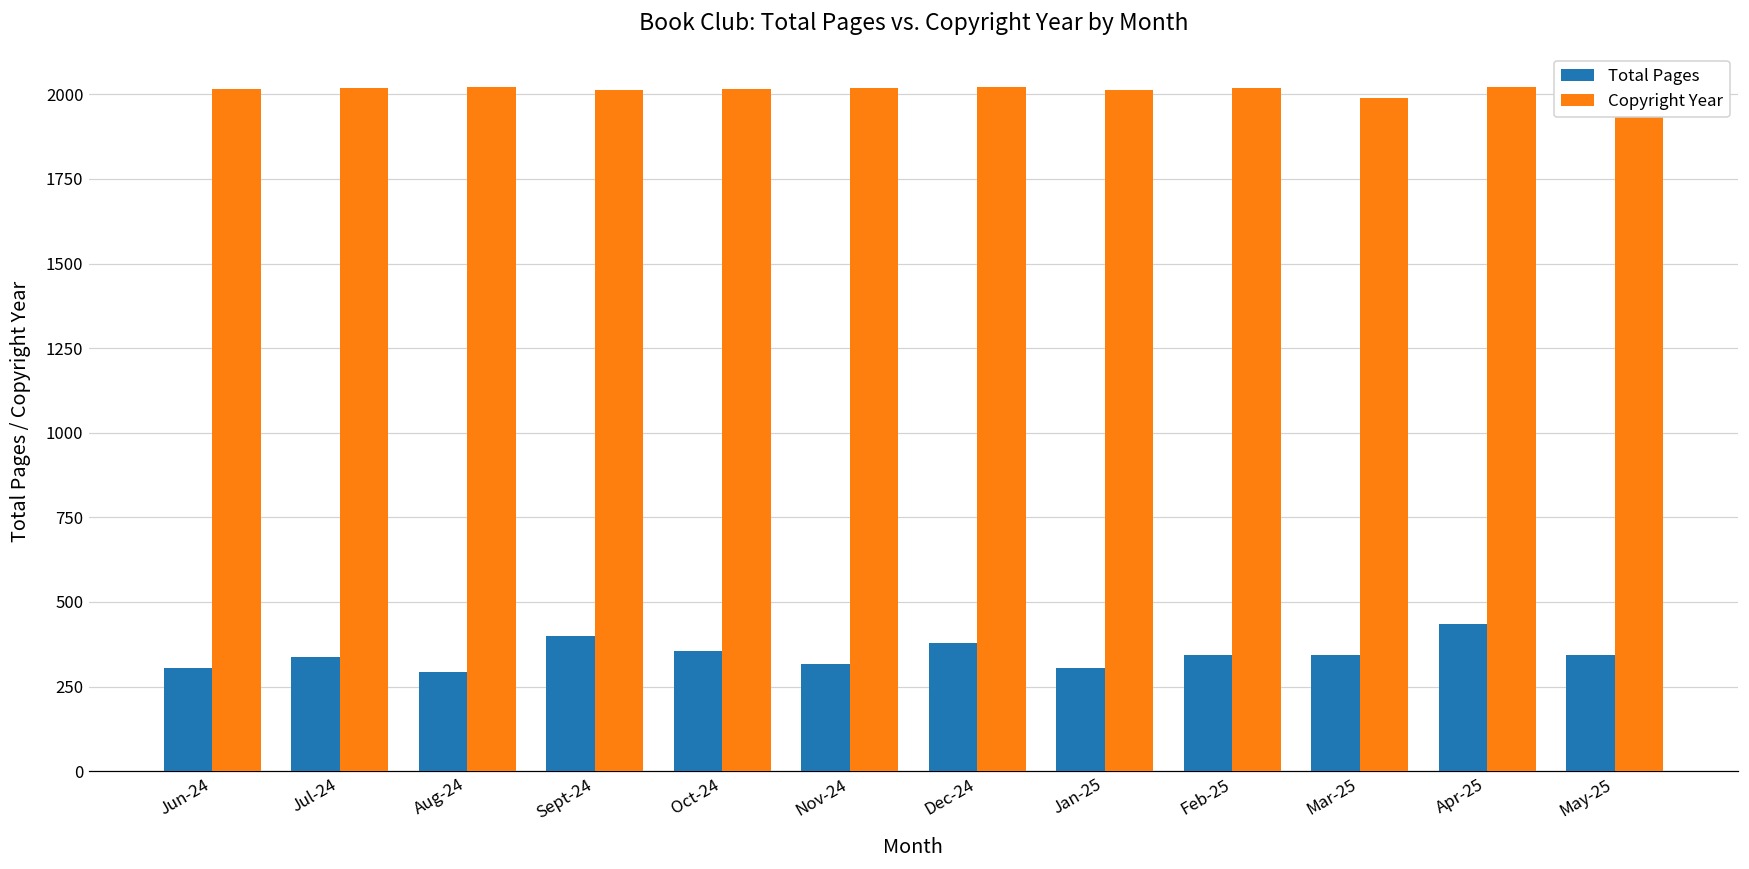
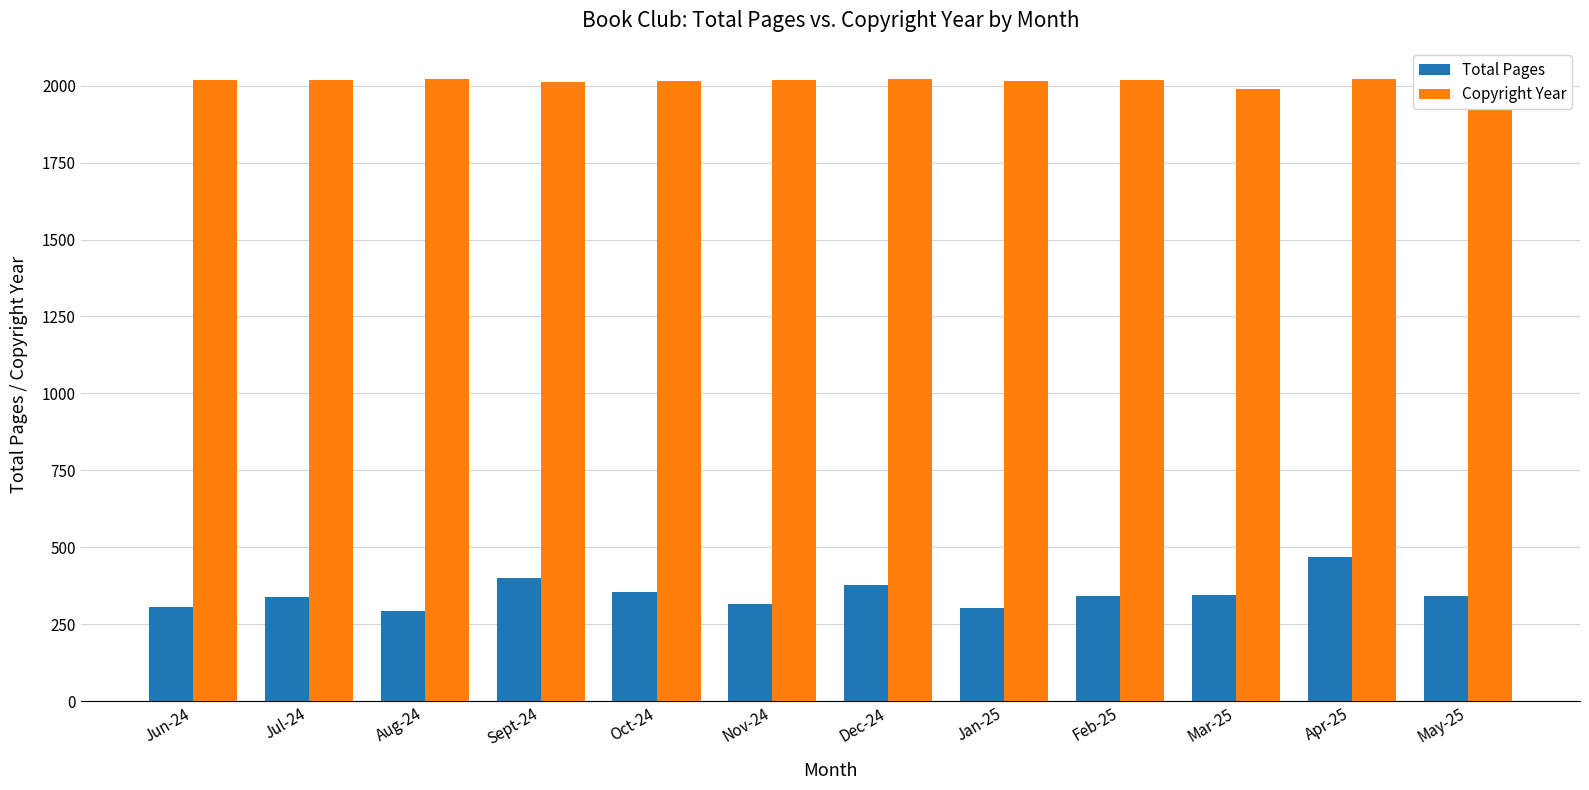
Total Pages, Apr-25: 440 -> 470
